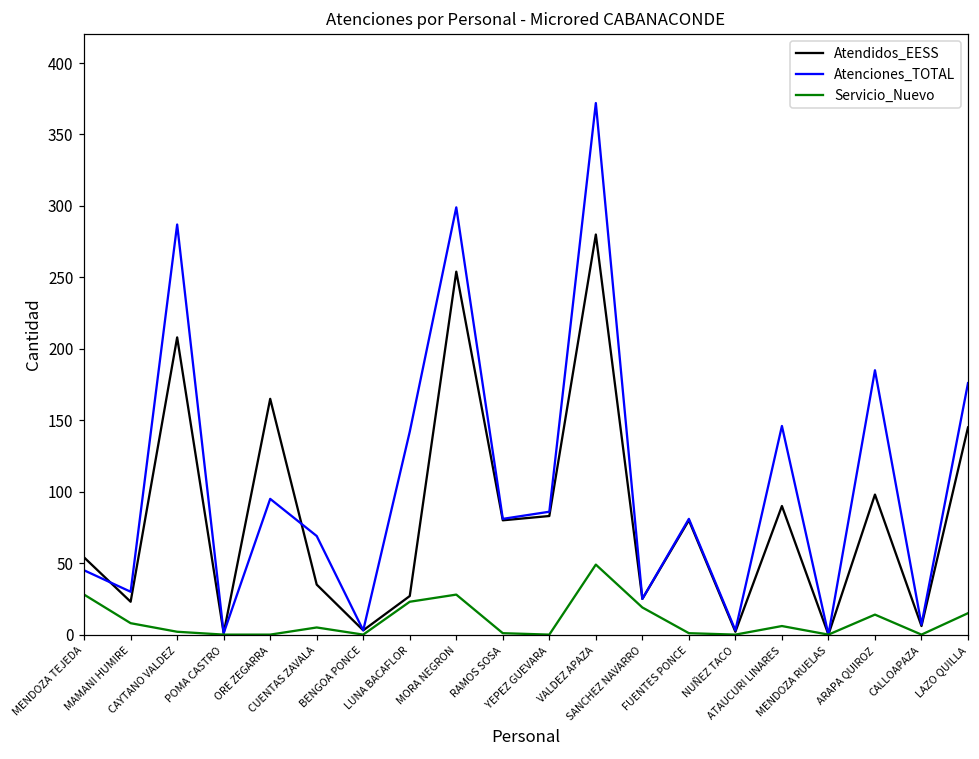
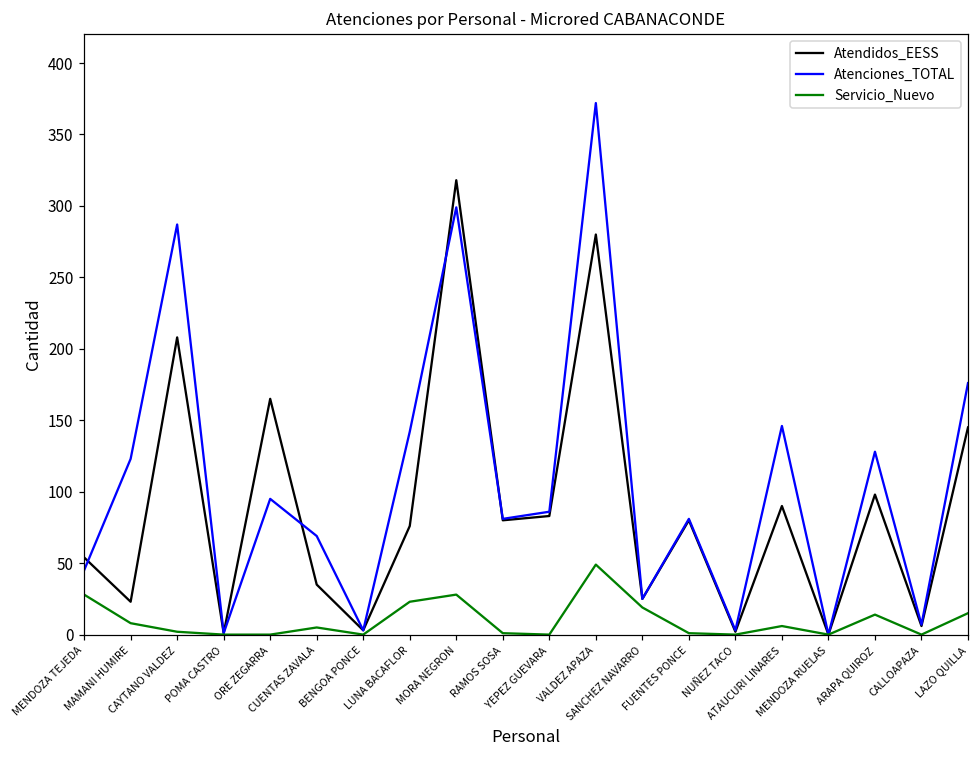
Atenciones_TOTAL, MAMANI HUMIRE: 30 -> 123
Atendidos_EESS, LUNA BACAFLOR: 27 -> 76
Atendidos_EESS, MORA NEGRON: 254 -> 318
Atenciones_TOTAL, ARAPA QUIROZ: 185 -> 128
